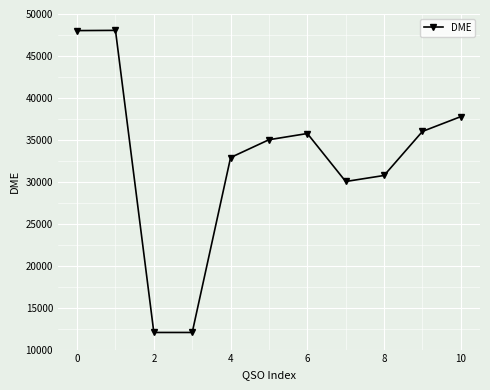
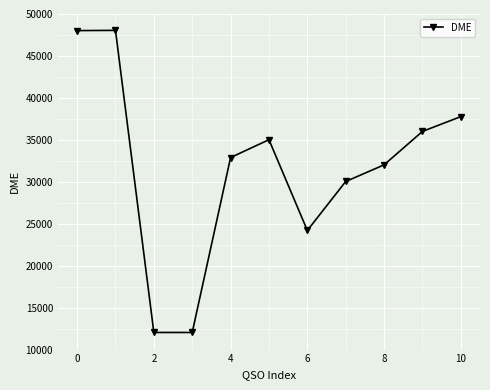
6: 36000 -> 24000
8: 31000 -> 32000
